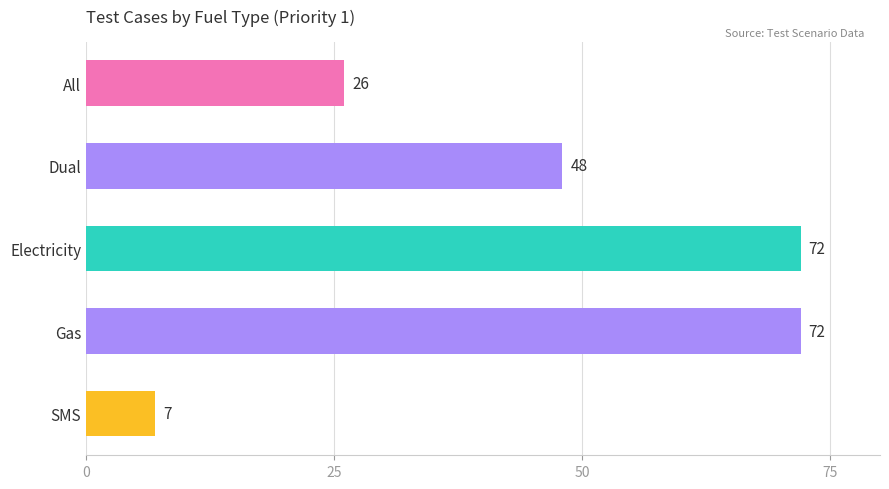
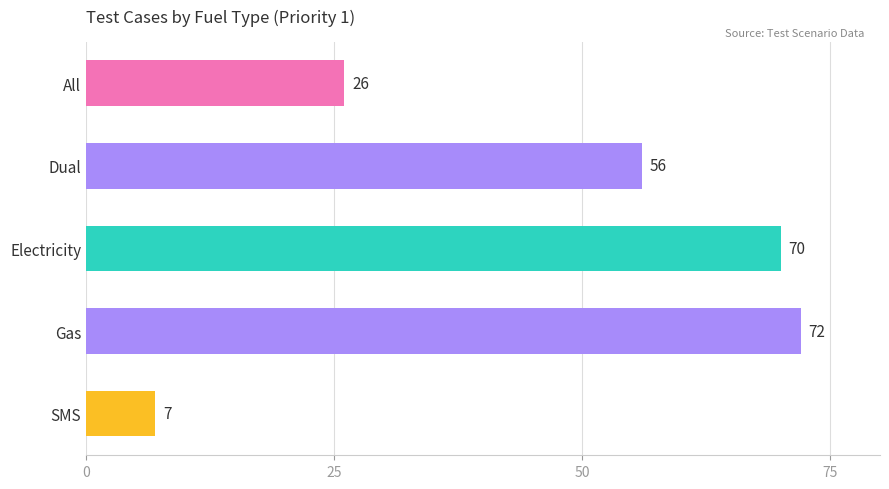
Dual: 48 -> 56
Electricity: 72 -> 70
